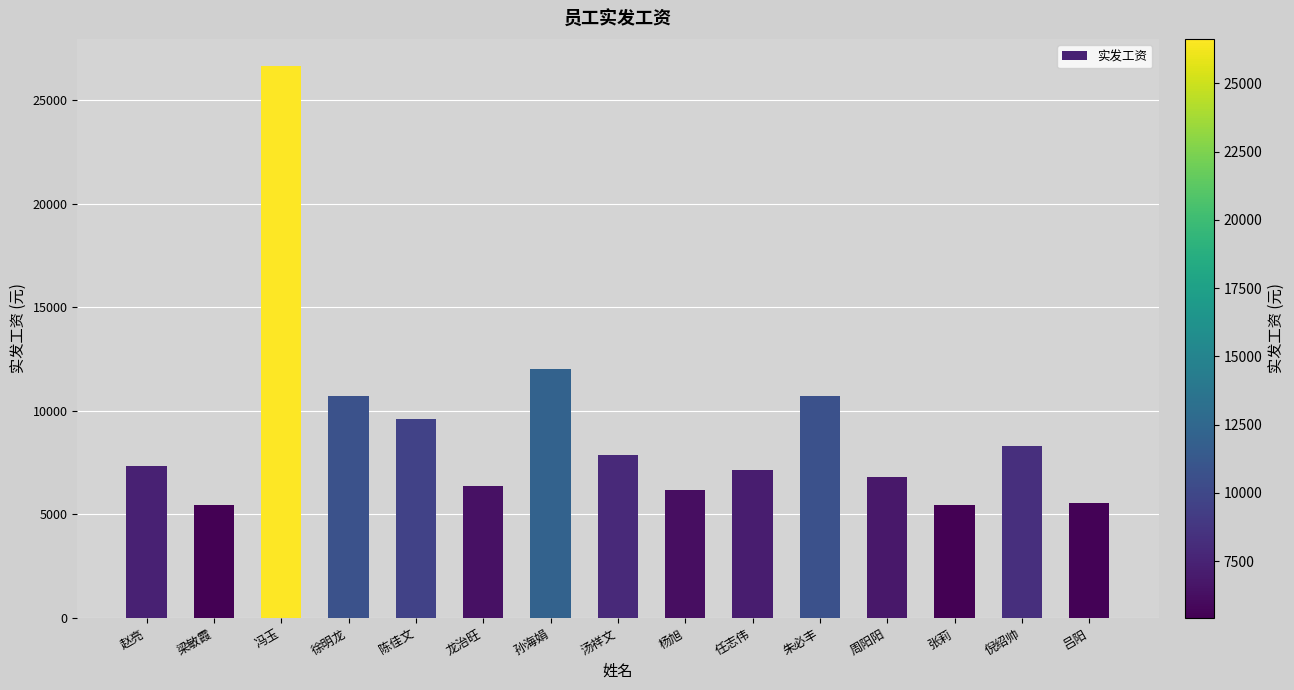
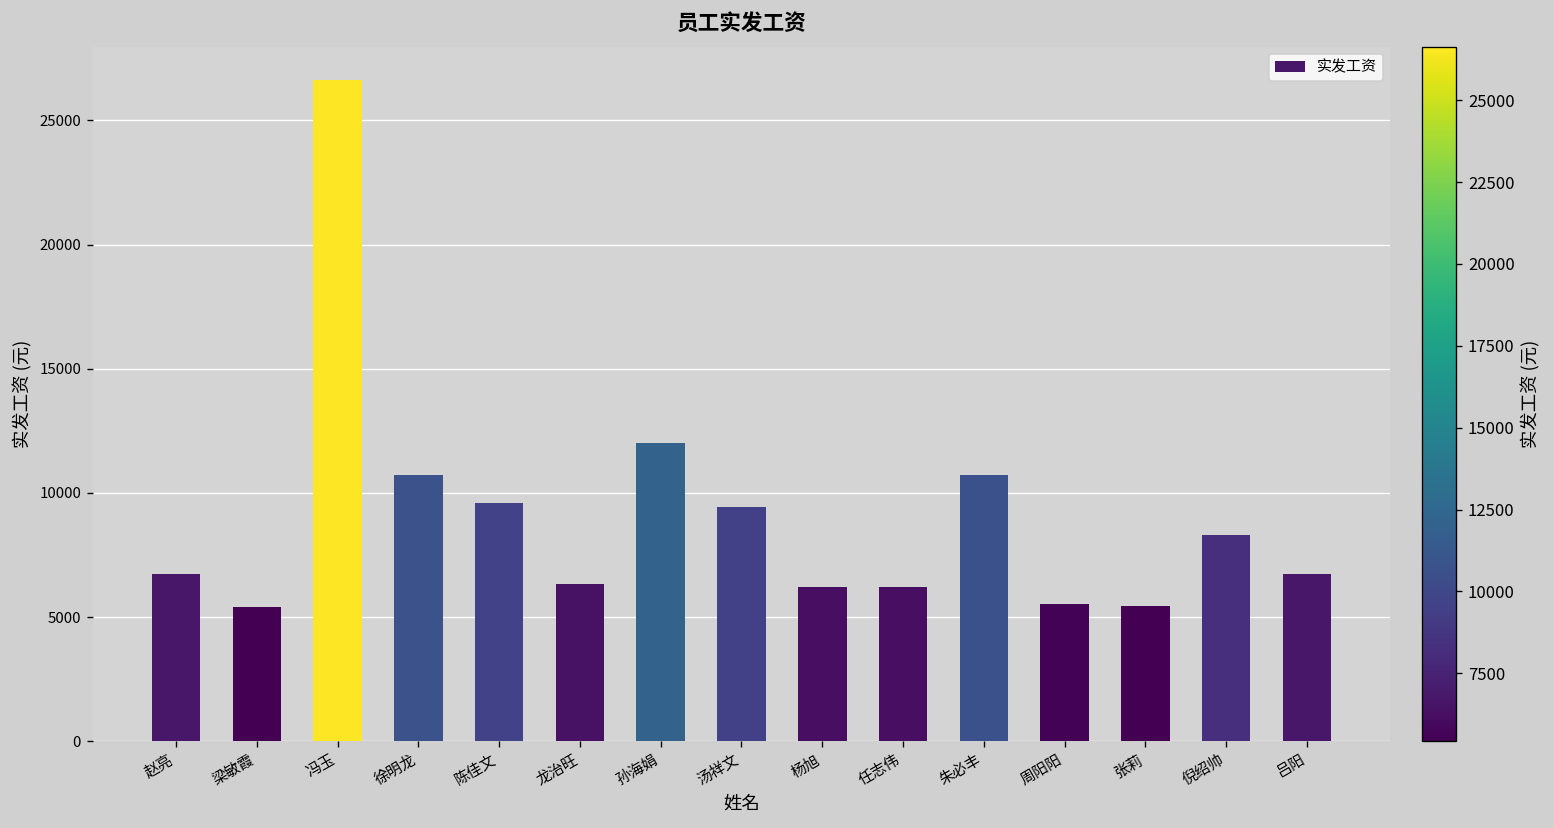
赵亮: 7300 -> 6700
汤祥文: 7900 -> 9400
任志伟: 7100 -> 6200
周阳阳: 6800 -> 5500
吕阳: 5500 -> 6700
